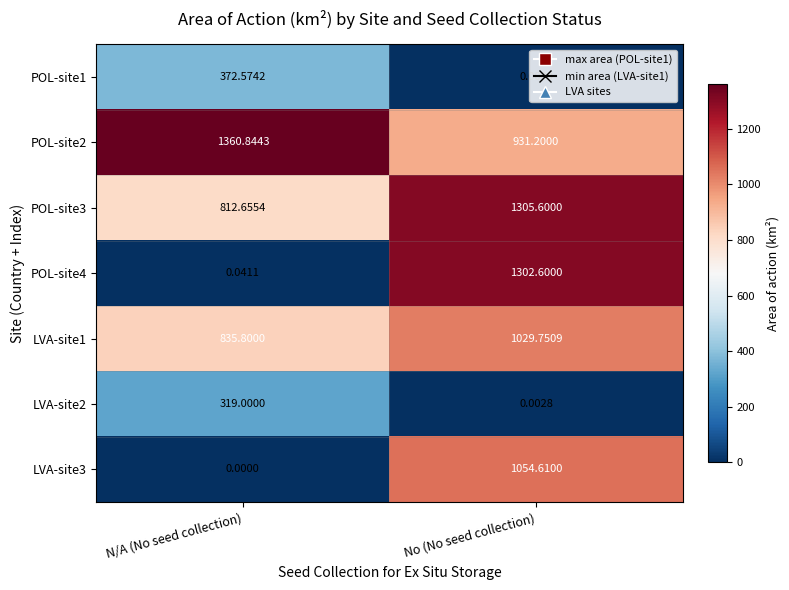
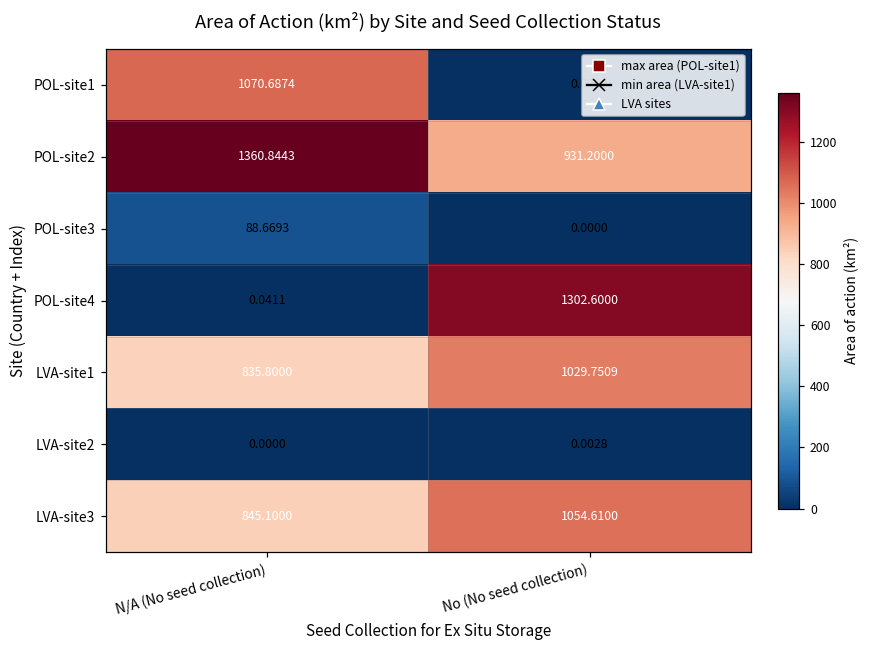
POL-site1, N/A (No seed collection): 372.5742 -> 1070.6874
POL-site3, N/A (No seed collection): 812.6554 -> 88.6693
POL-site3, No (No seed collection): 1305.6000 -> 0.0000
LVA-site2, N/A (No seed collection): 319.0000 -> 0.0000
LVA-site3, N/A (No seed collection): 0.0000 -> 845.1000
